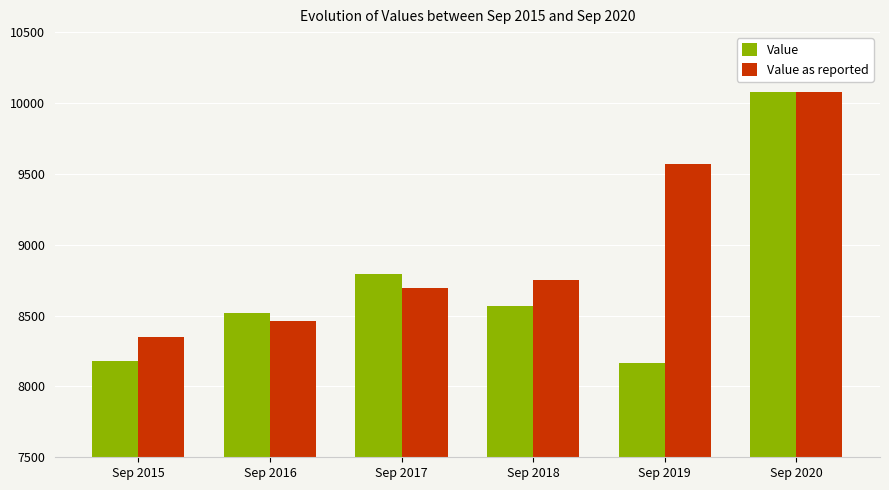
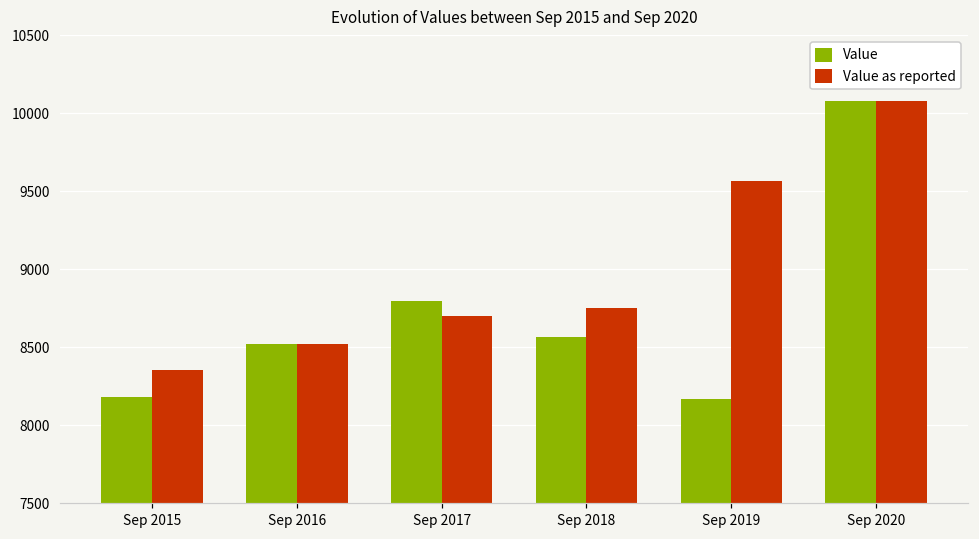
Value as reported, Sep 2016: 8460 -> 8520
